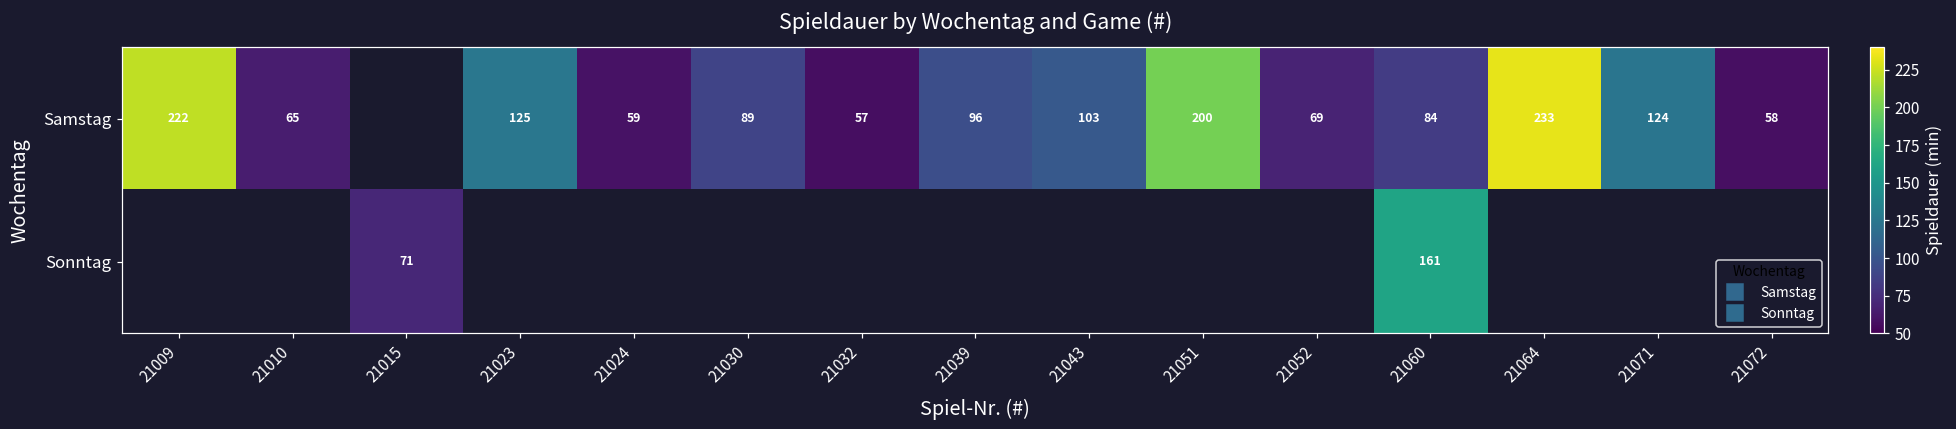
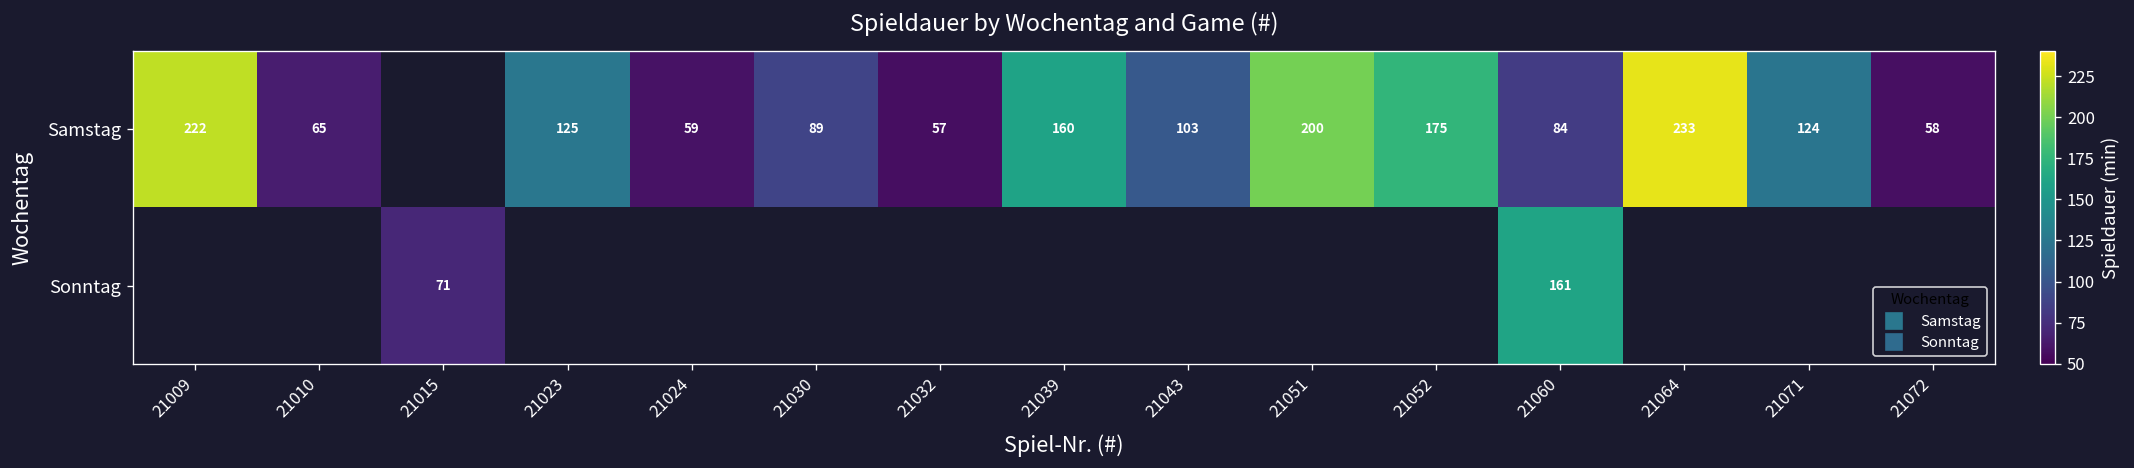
Samstag, 21039: 96 -> 160
Samstag, 21052: 69 -> 175
